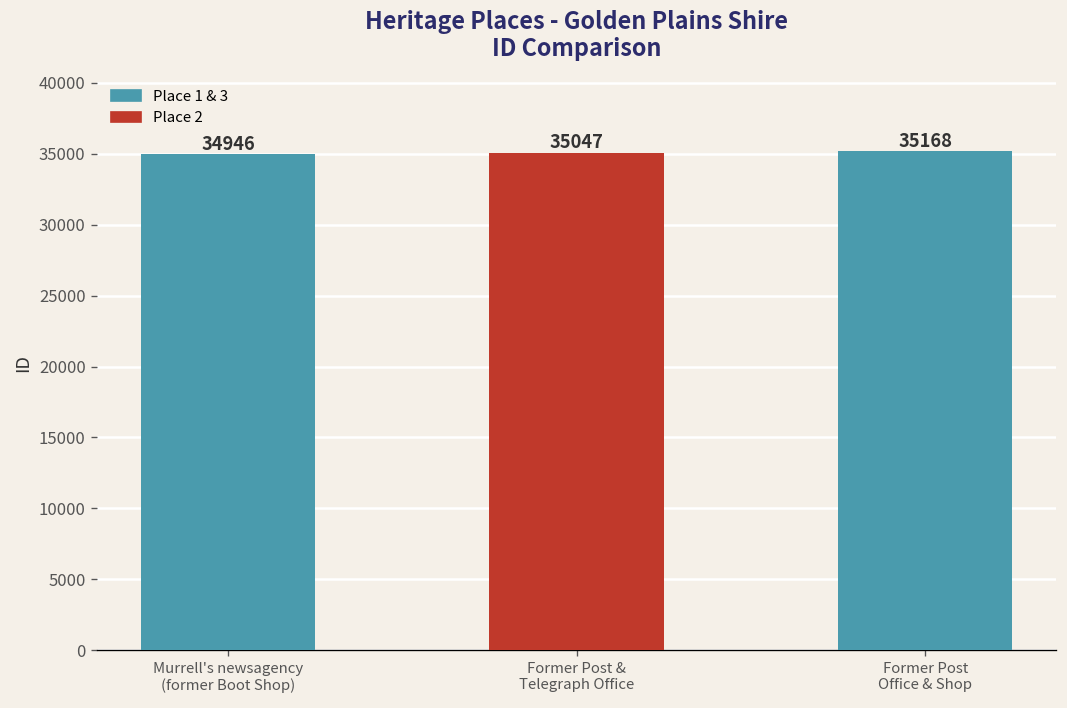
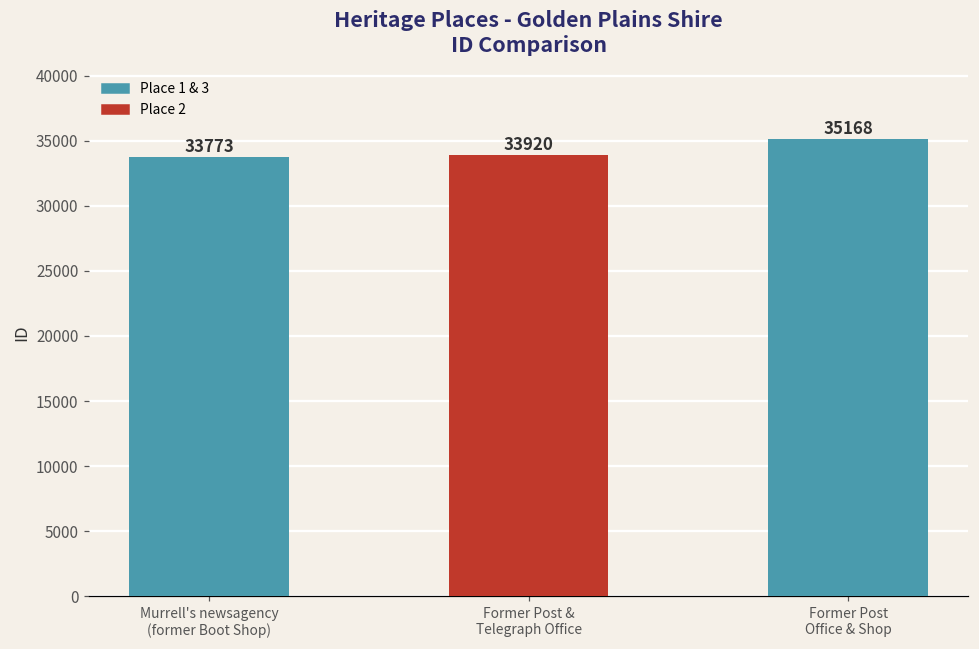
Murrell's newsagency (former Boot Shop): 34946 -> 33773
Former Post & Telegraph Office: 35047 -> 33920
